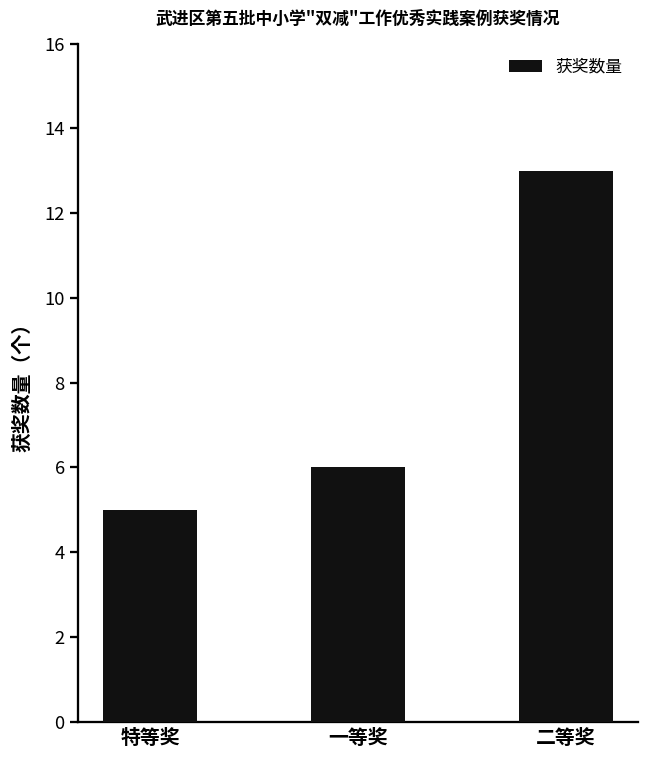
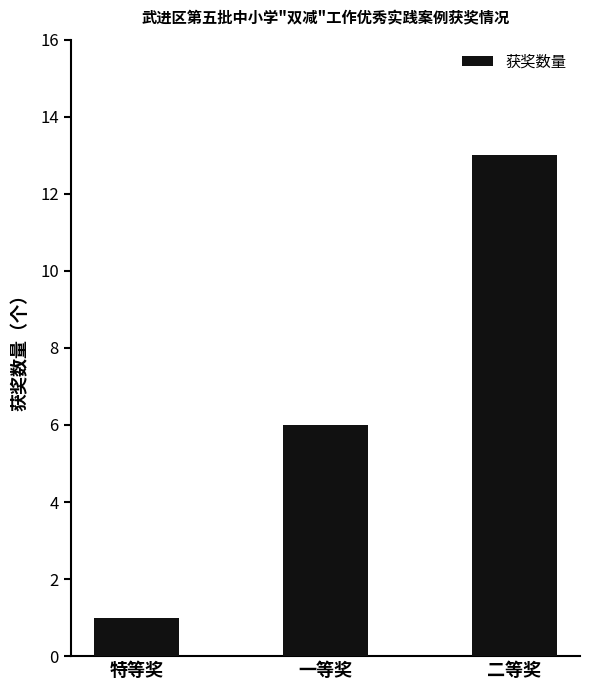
特等奖: 5 -> 1
